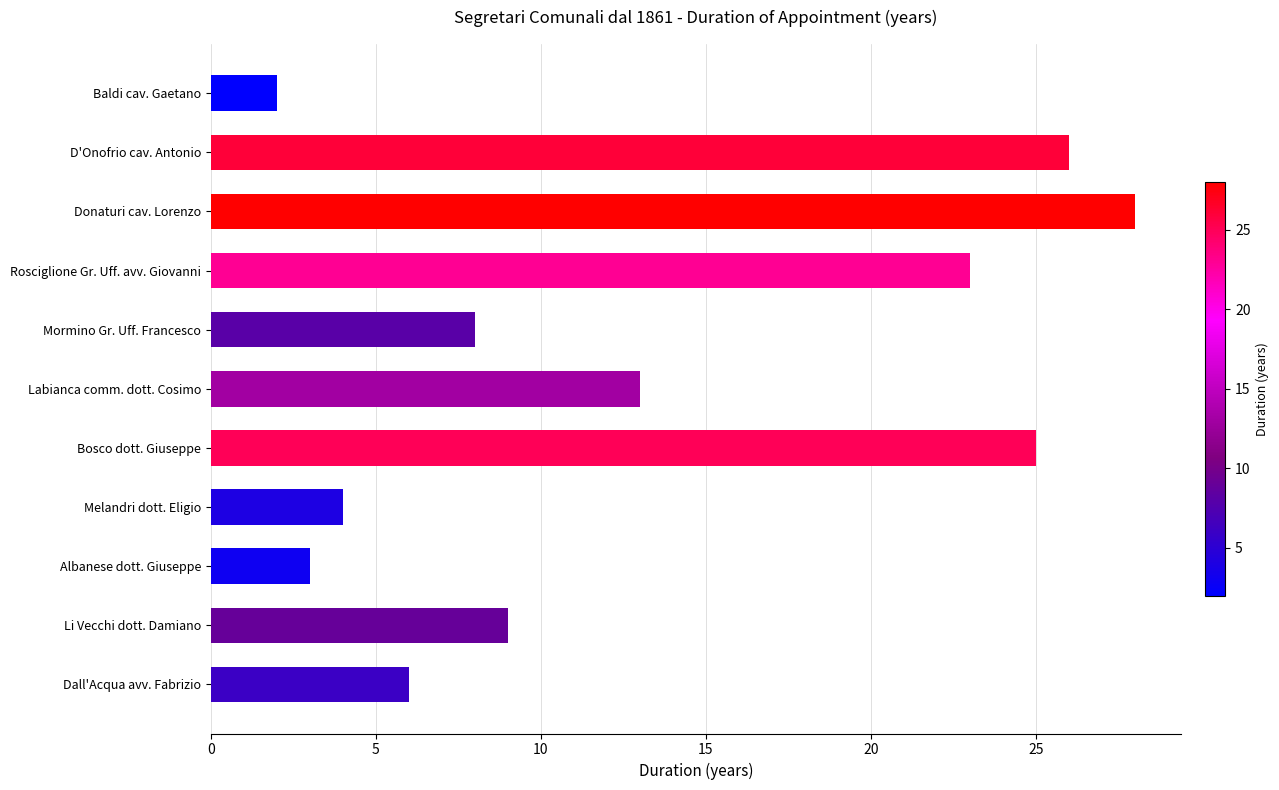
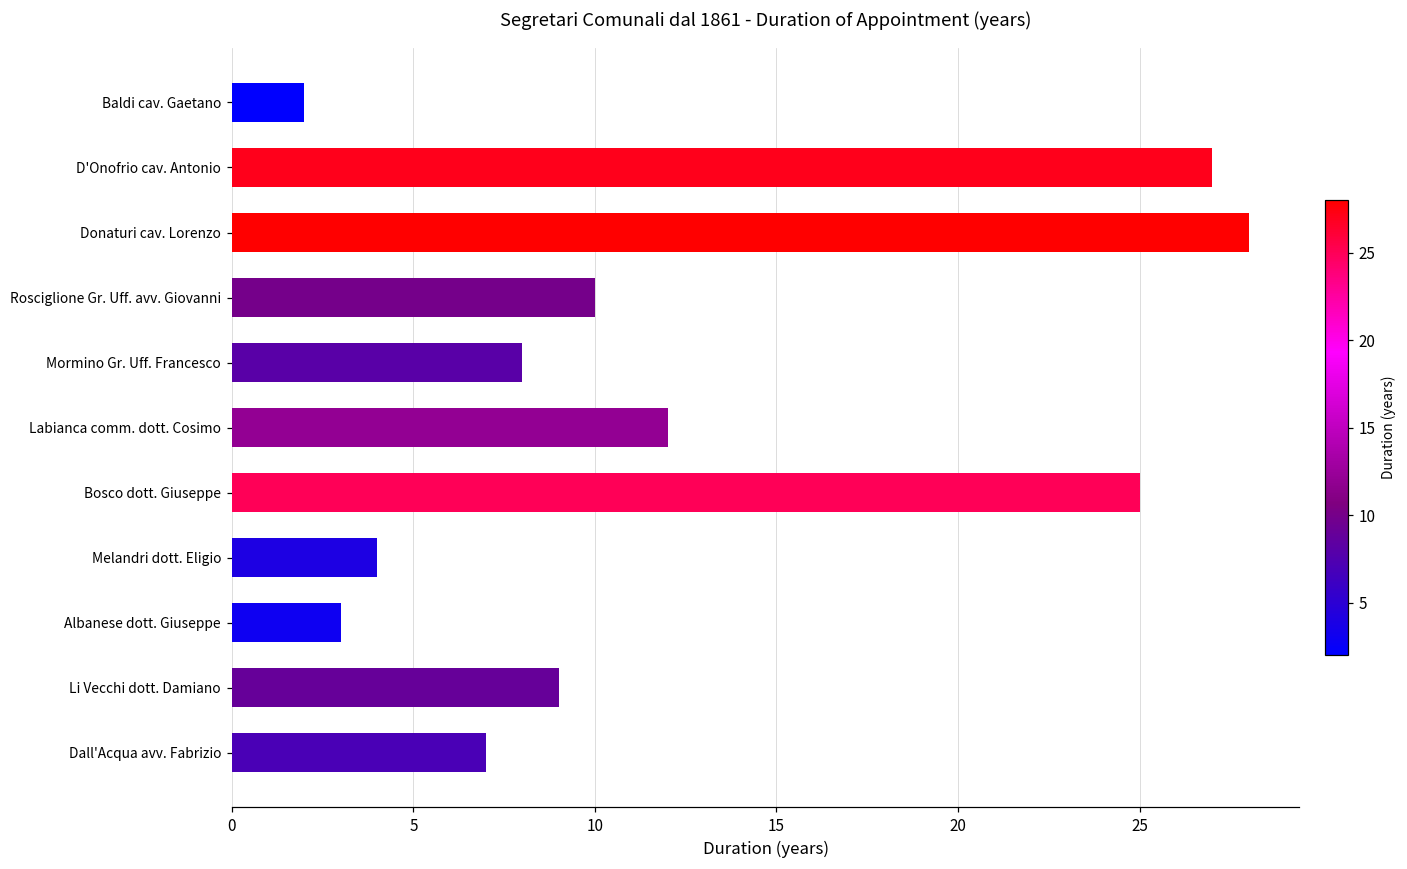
D'Onofrio cav. Antonio: 26 -> 27
Rosciglione Gr. Uff. avv. Giovanni: 23 -> 10
Labianca comm. dott. Cosimo: 13 -> 12
Dall'Acqua avv. Fabrizio: 6 -> 7
